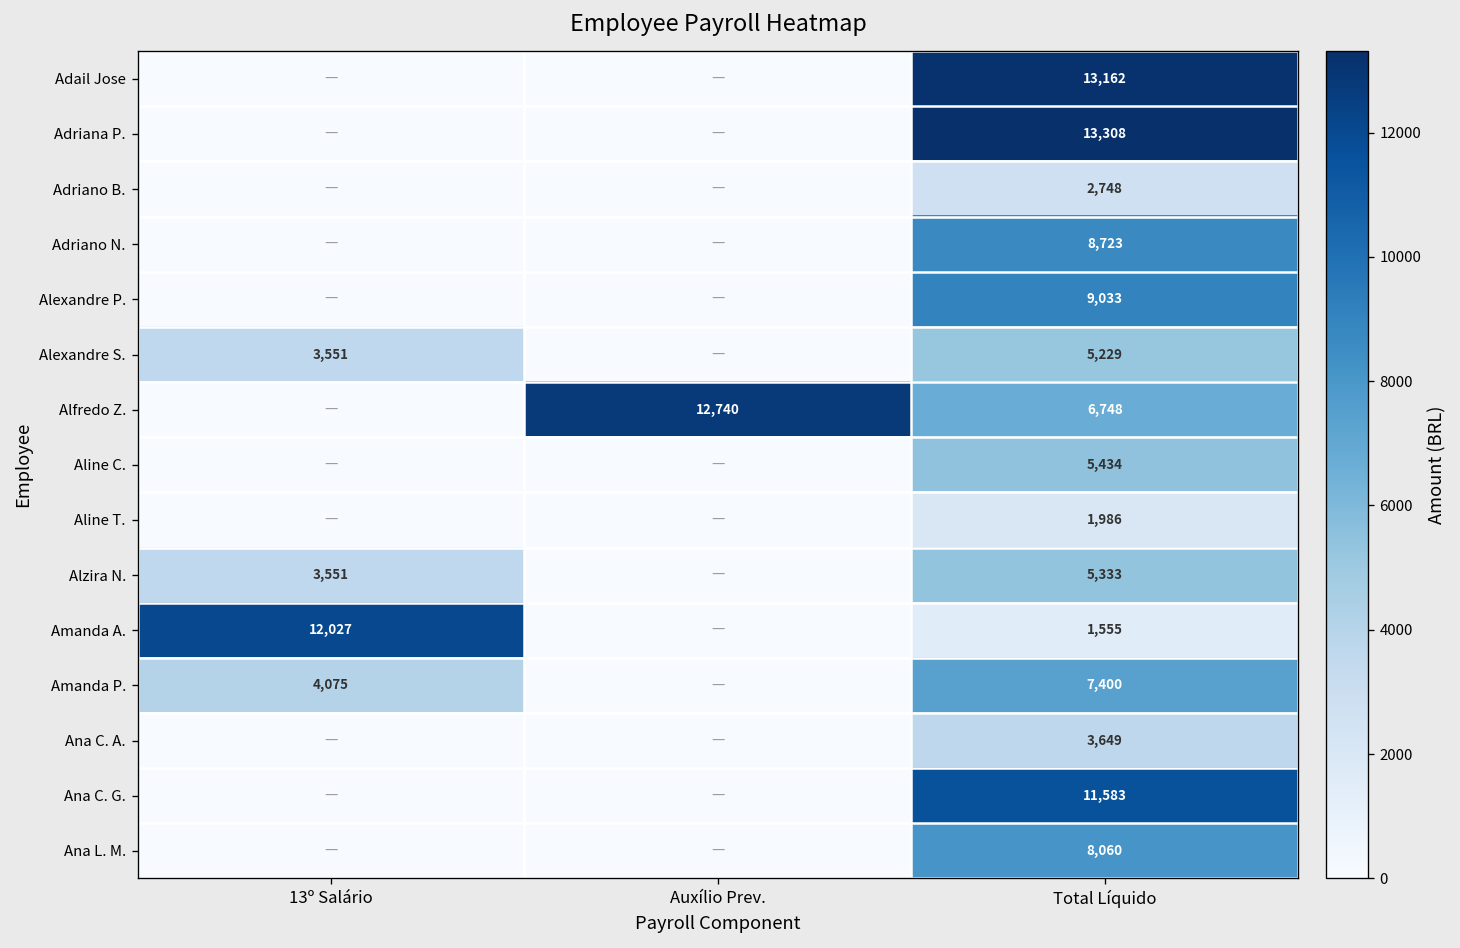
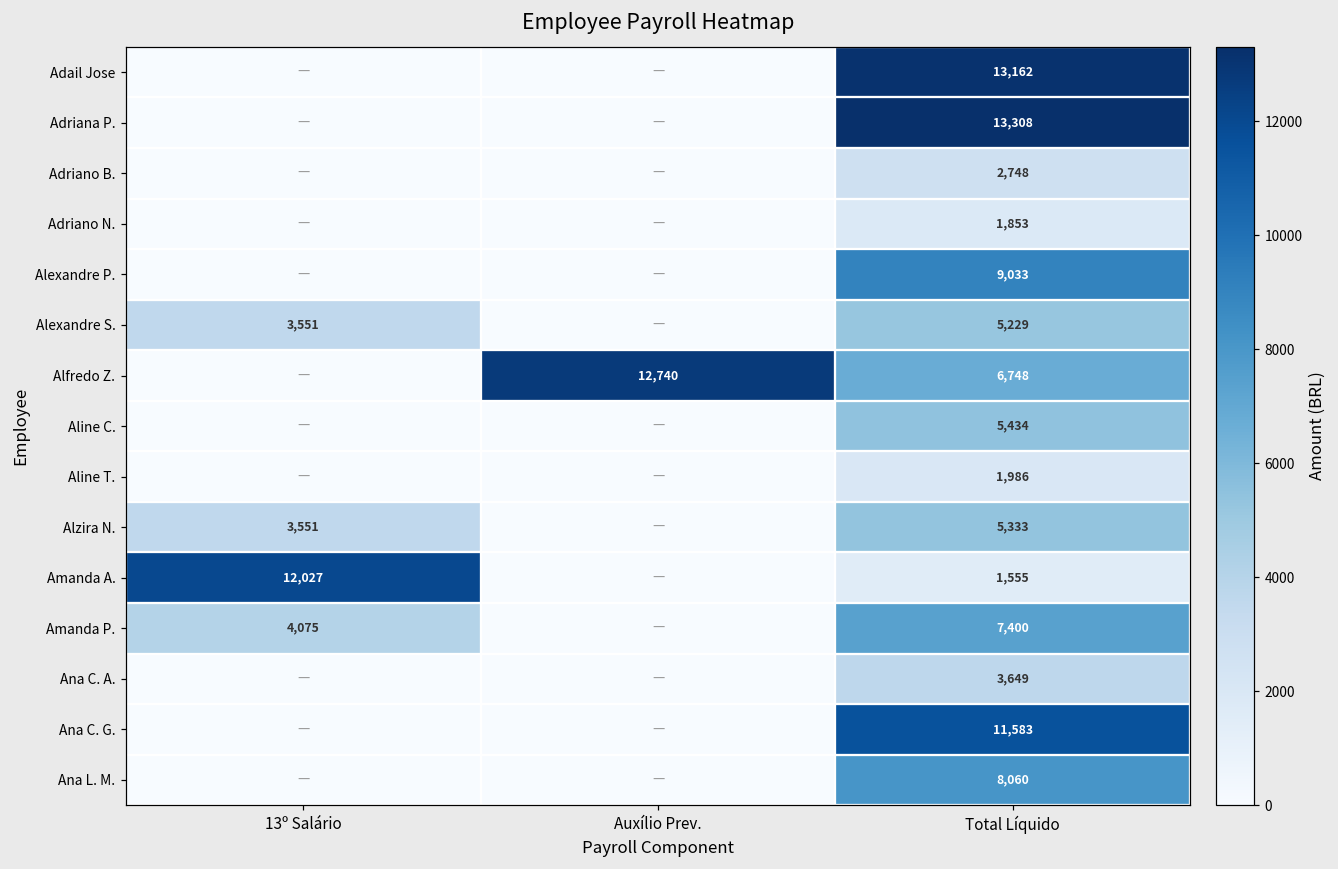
Adriano N., Total Líquido: 8,723 -> 1,853
